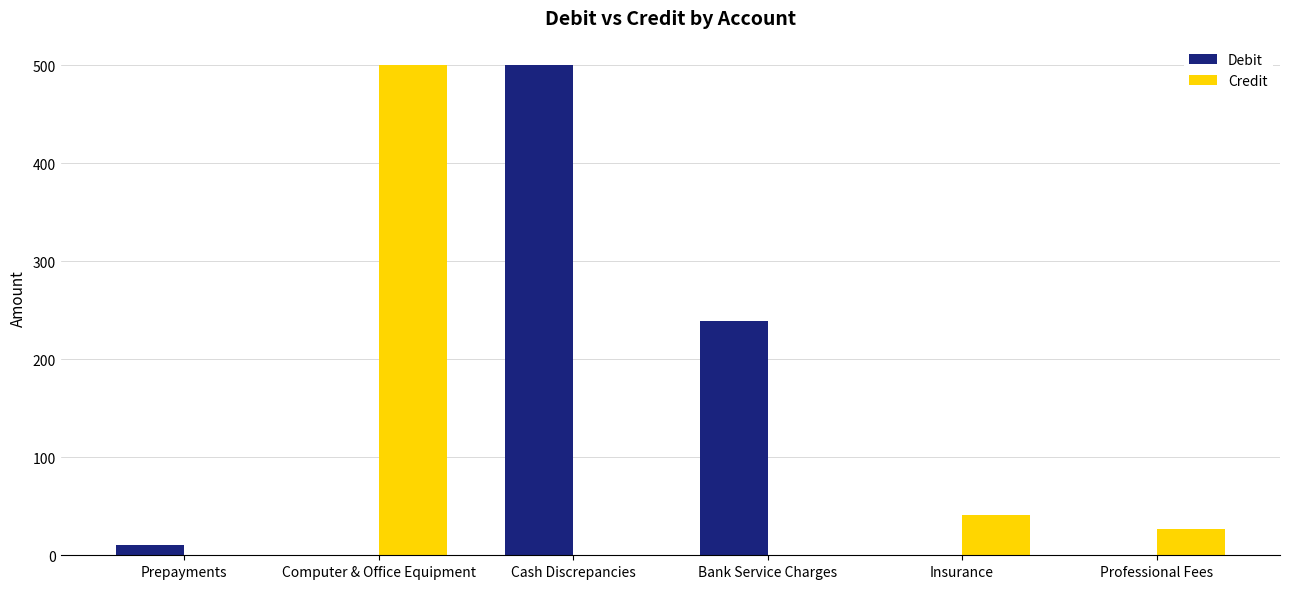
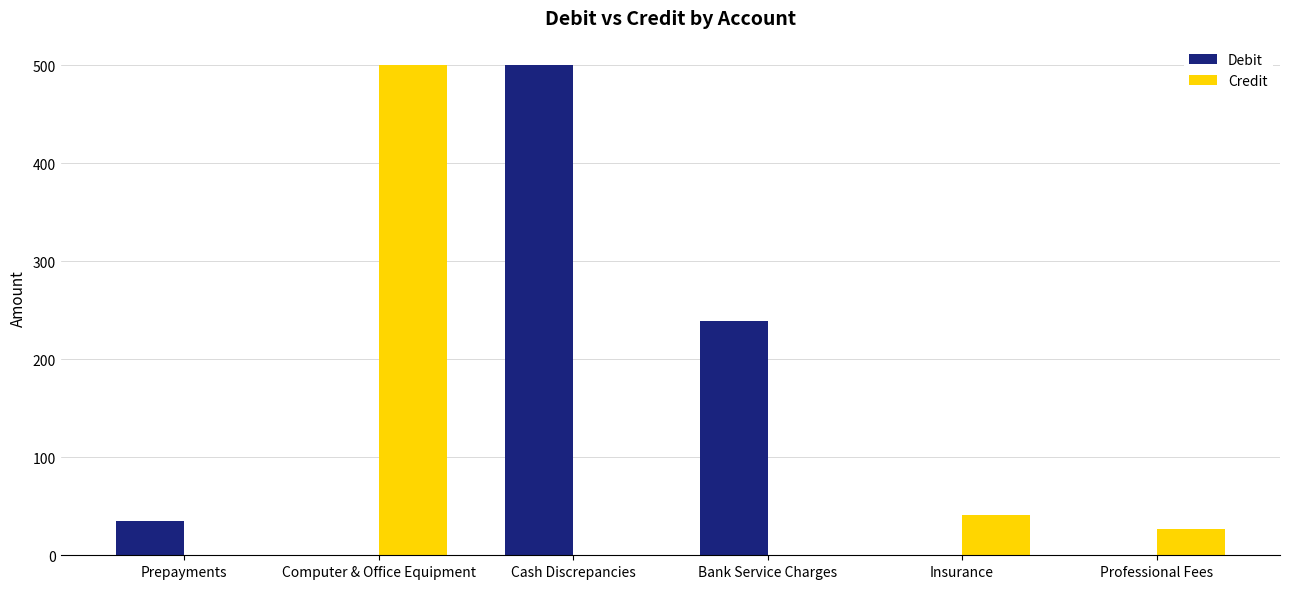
Debit, Prepayments: 10 -> 40
